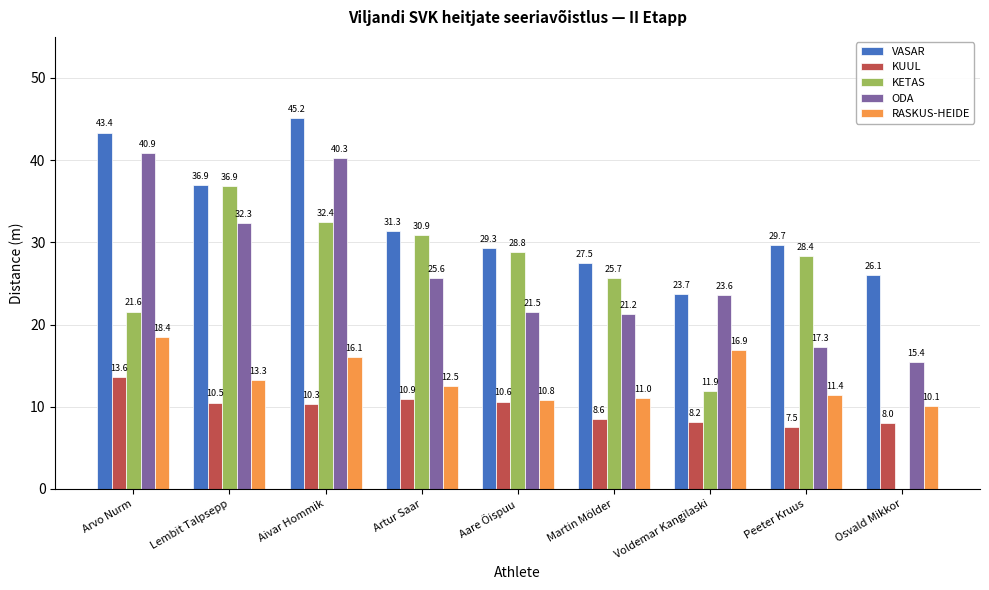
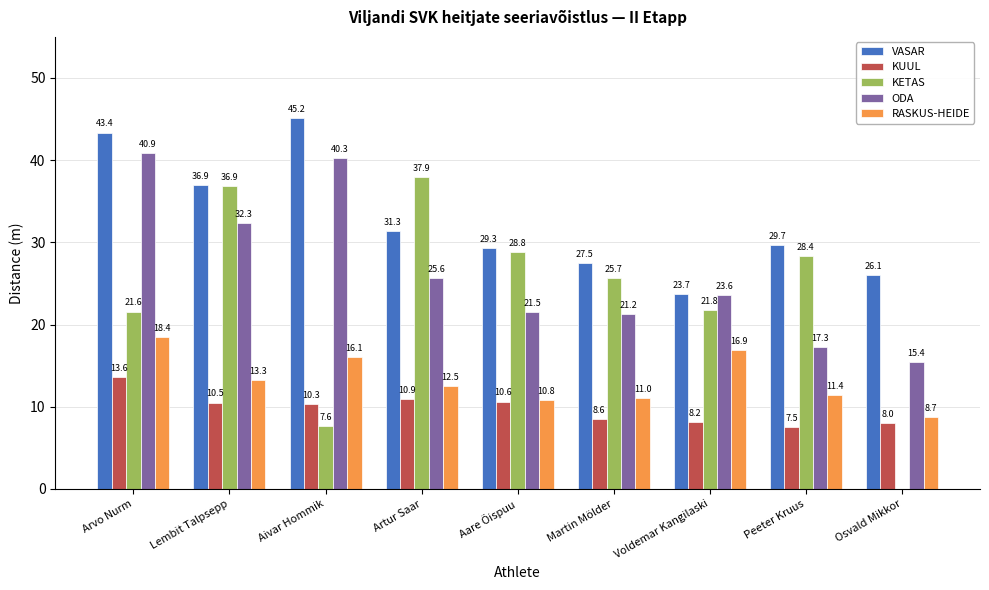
KETAS, Aivar Hommik: 32.4 -> 7.6
KETAS, Artur Saar: 30.9 -> 37.9
KETAS, Voldemar Kangilaski: 11.9 -> 21.8
RASKUS-HEIDE, Osvald Mikkor: 10.1 -> 8.7
